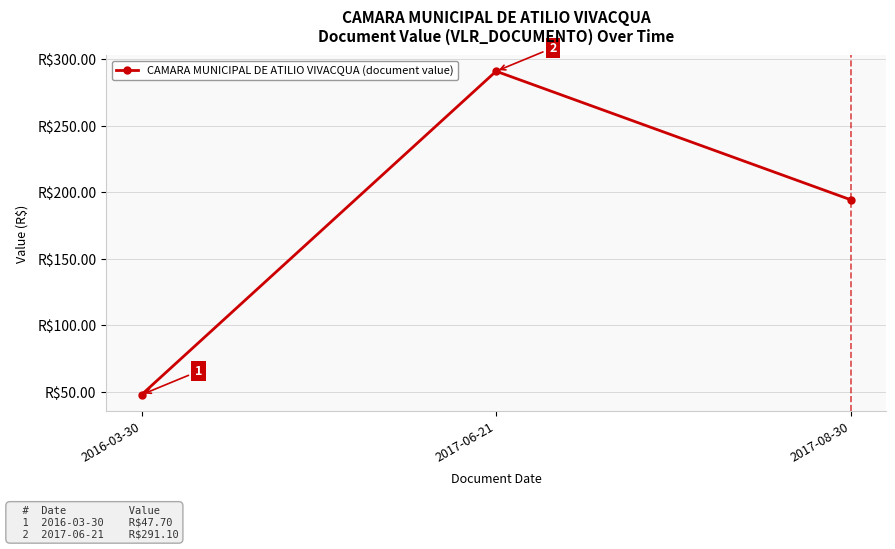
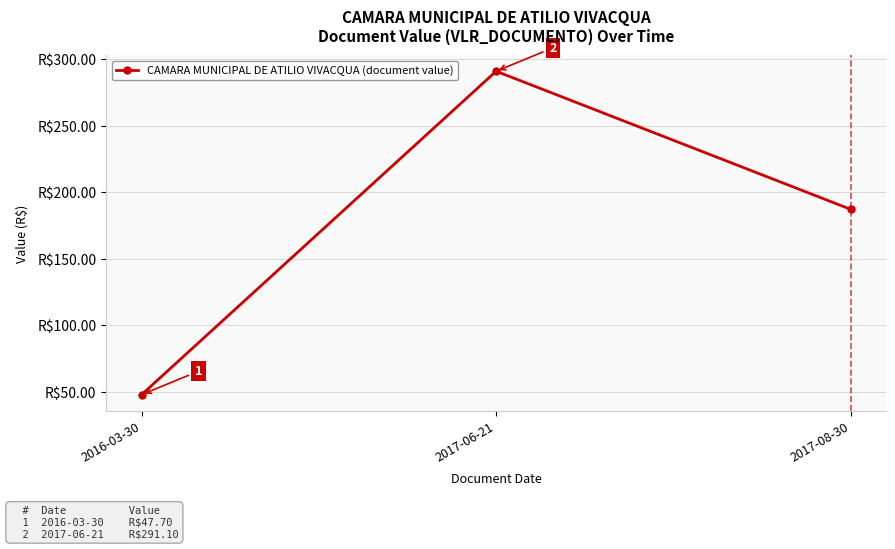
2017-08-30: R$194 -> R$187
